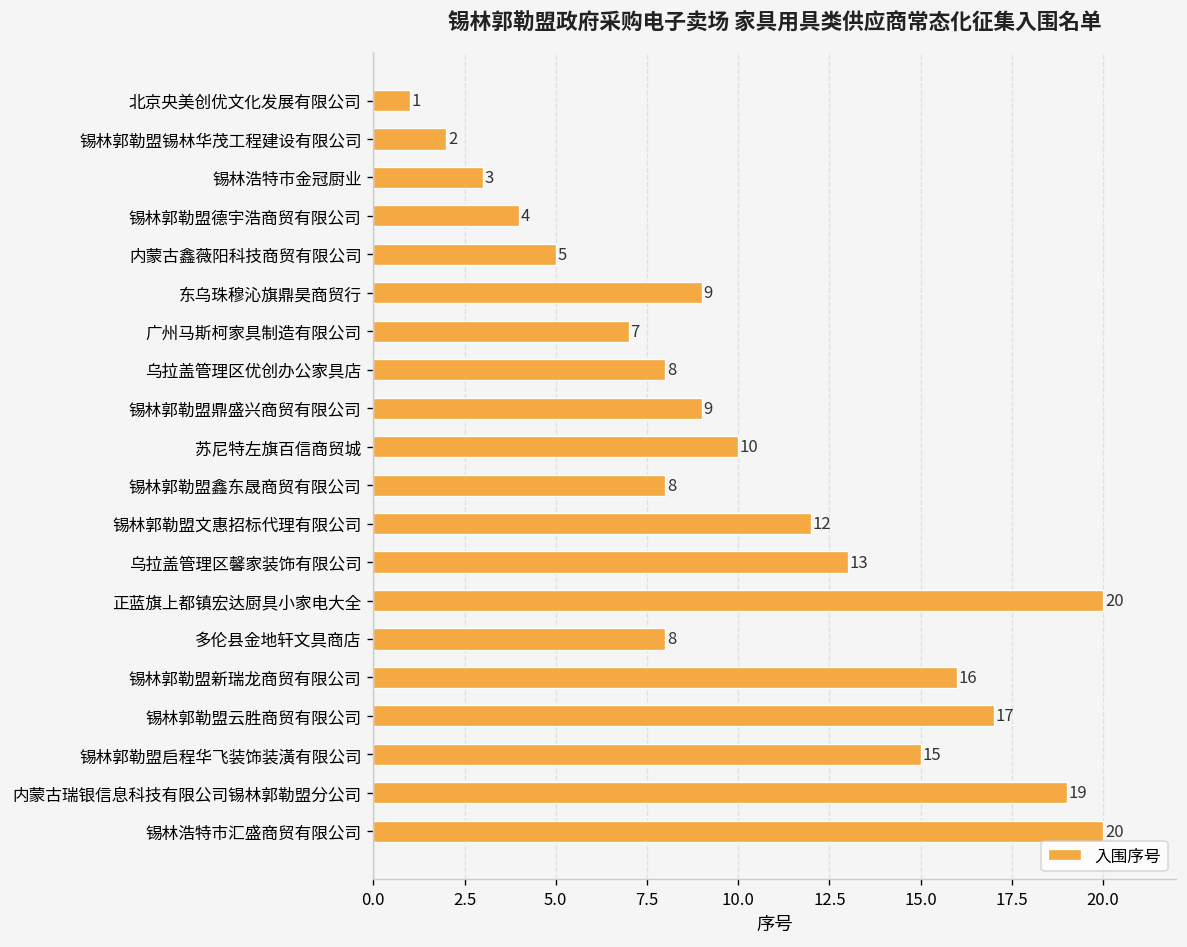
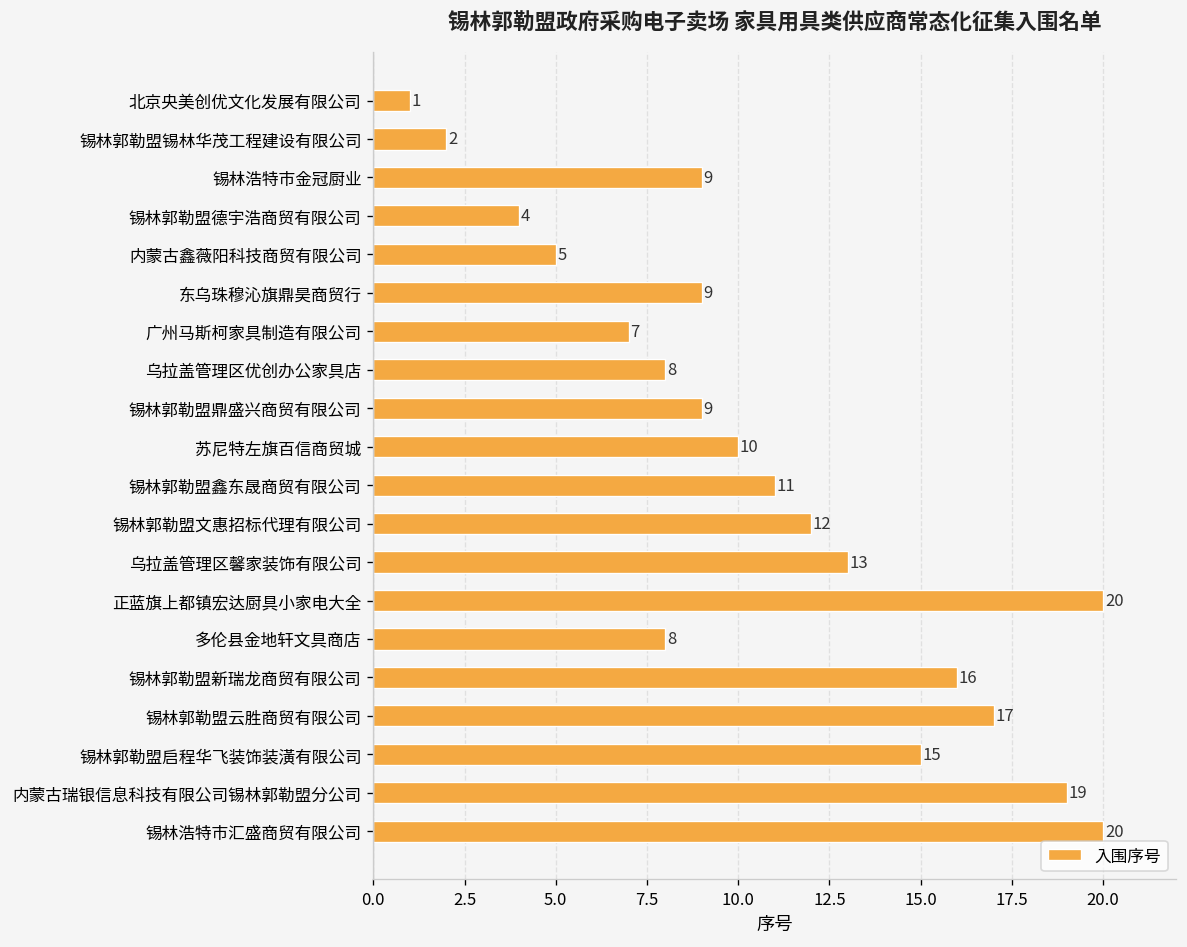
锡林浩特市金冠厨业: 3 -> 9
锡林郭勒盟鑫东晟商贸有限公司: 8 -> 11
